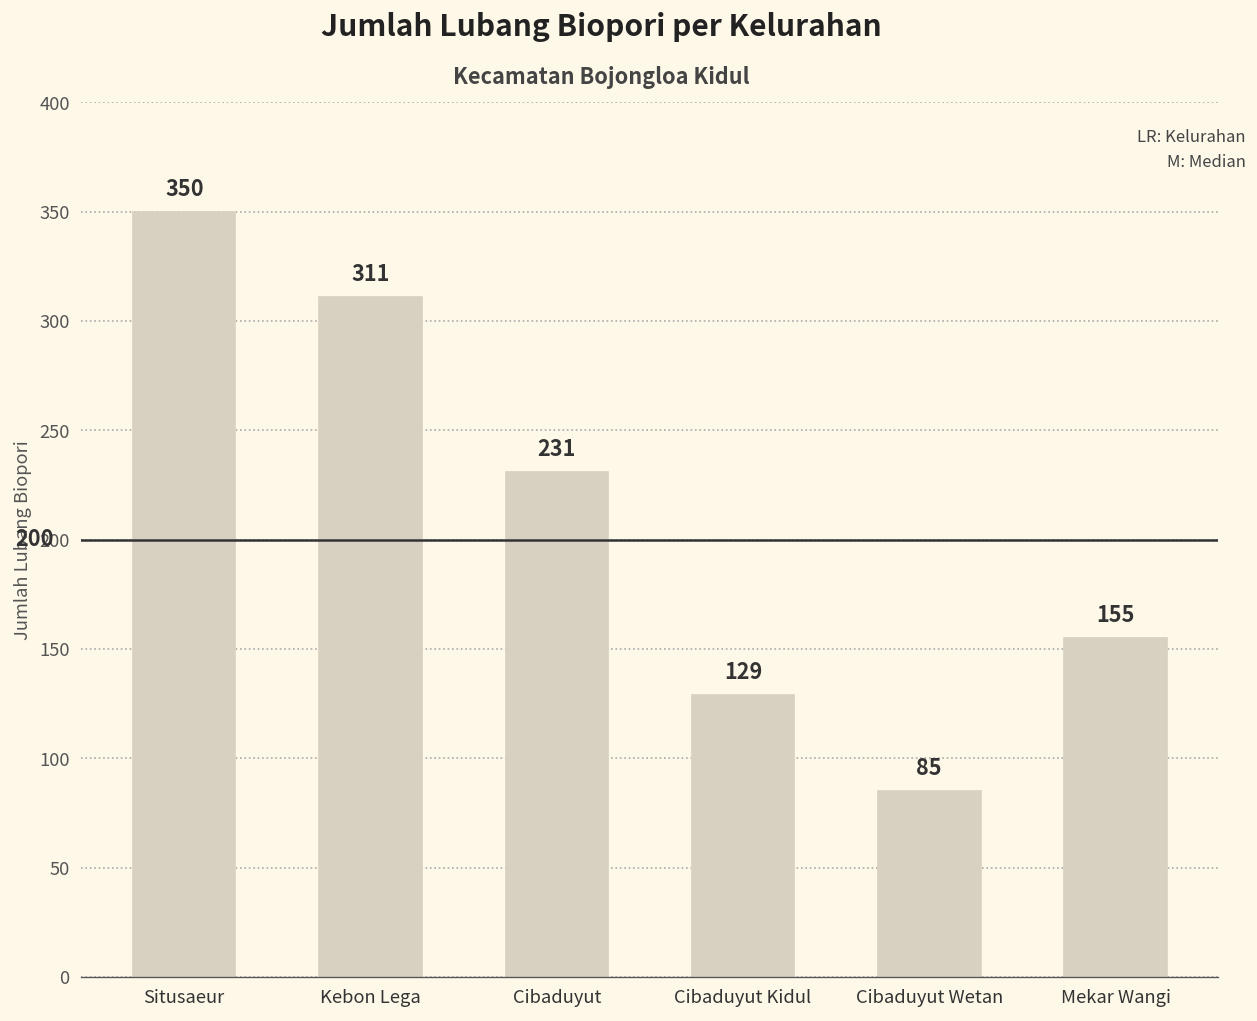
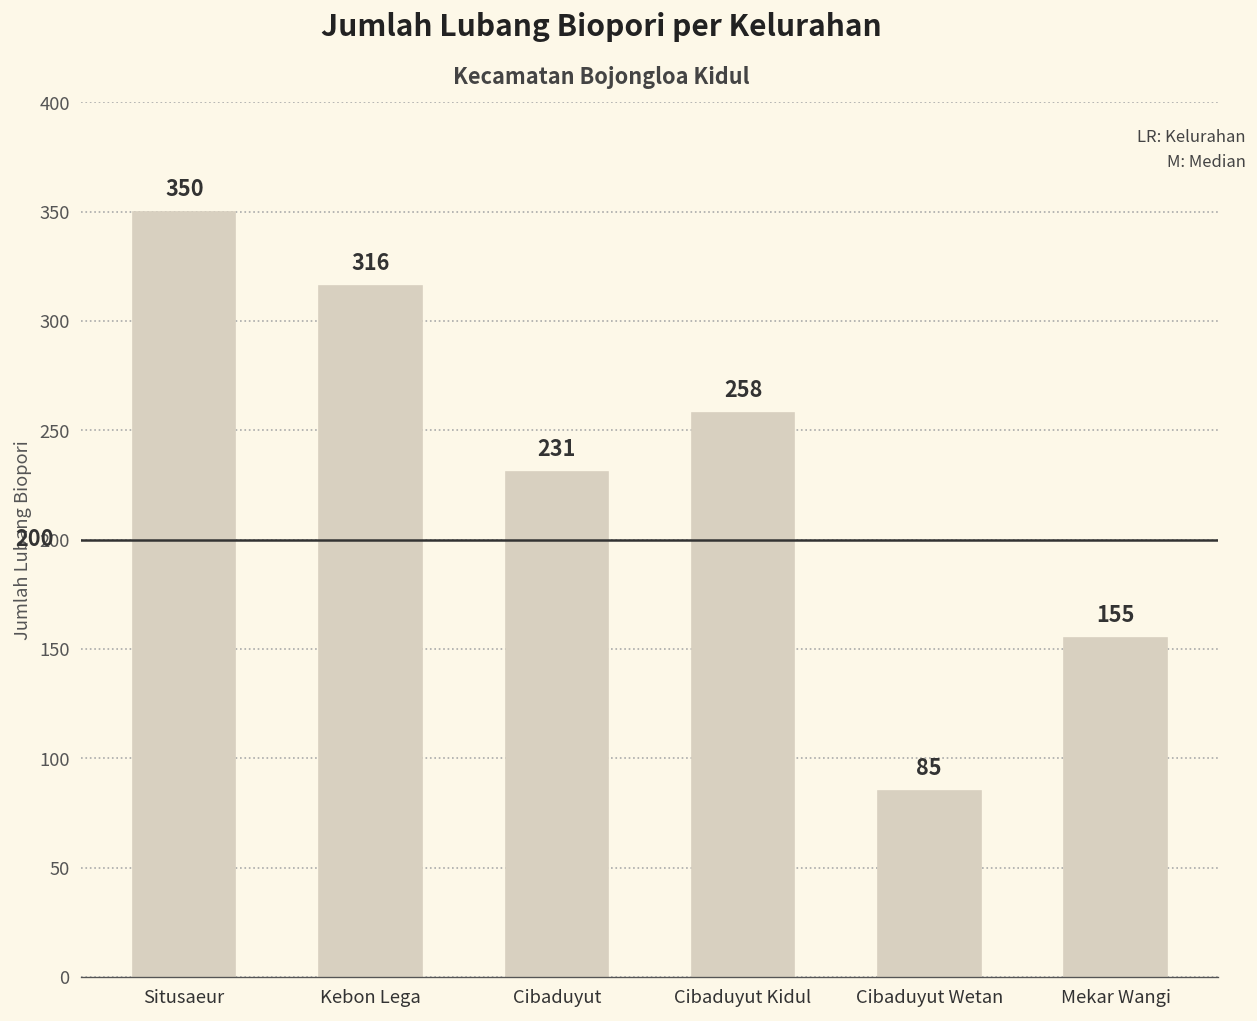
Kebon Lega: 311 -> 316
Cibaduyut Kidul: 129 -> 258
